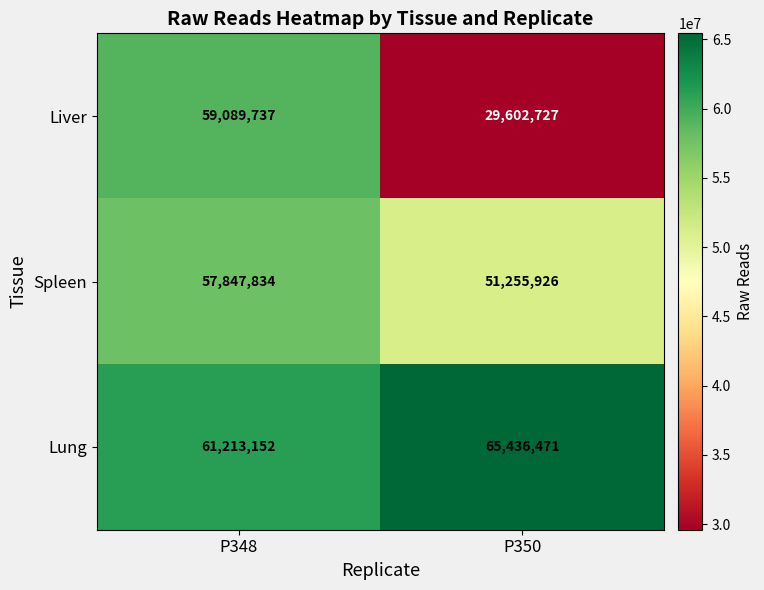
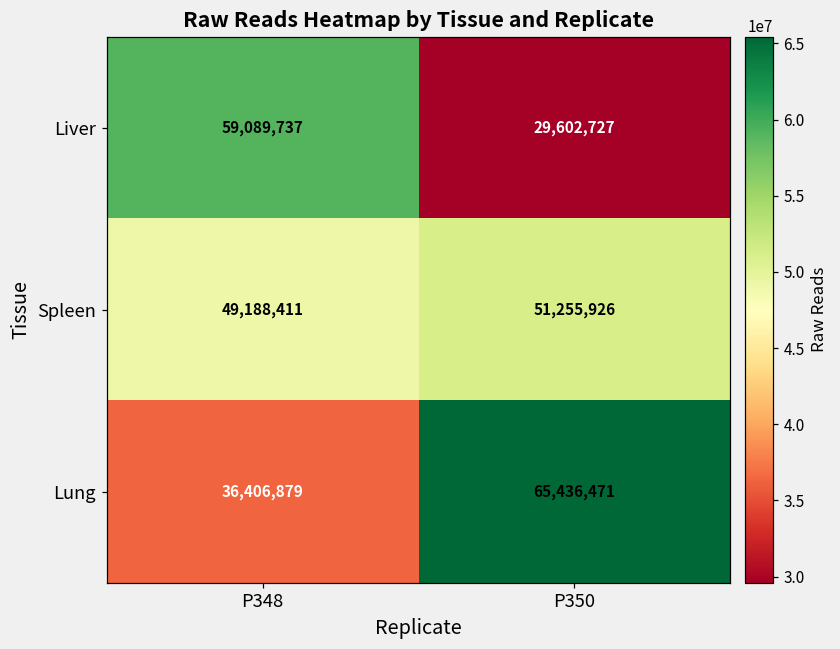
Spleen, P348: 57,847,834 -> 49,188,411
Lung, P348: 61,213,152 -> 36,406,879
